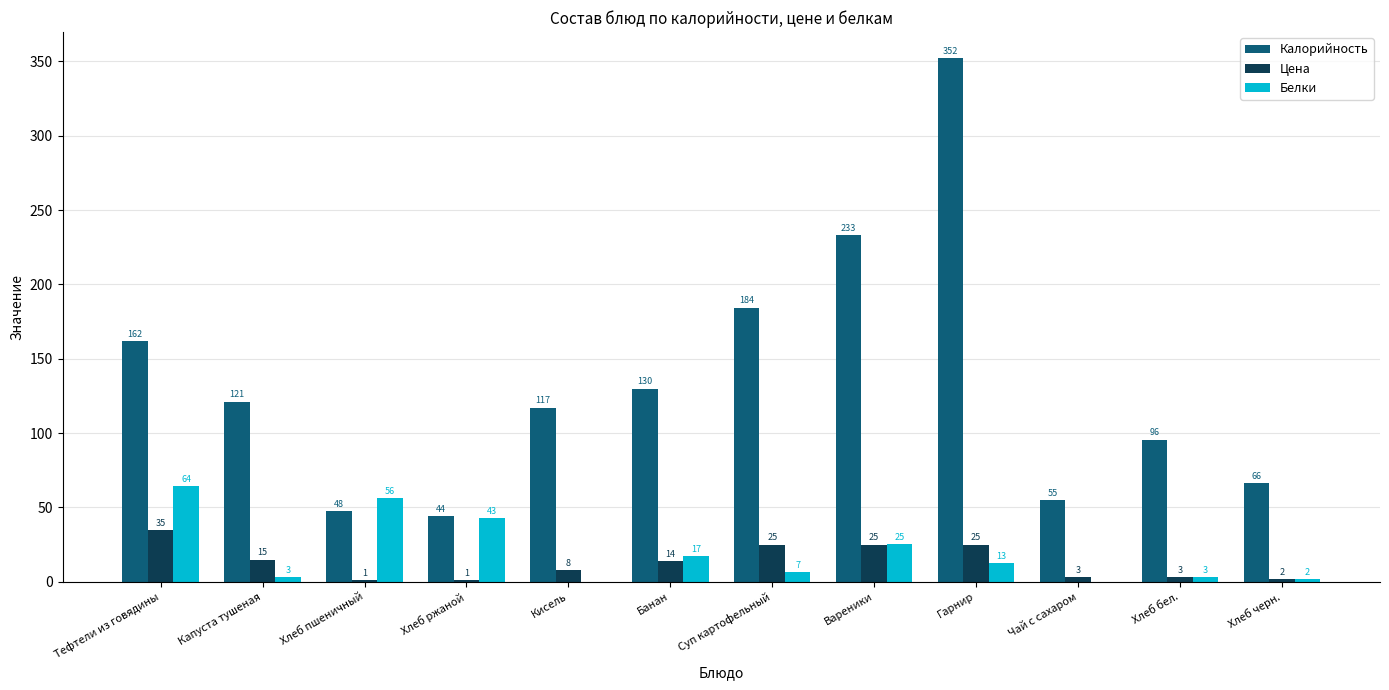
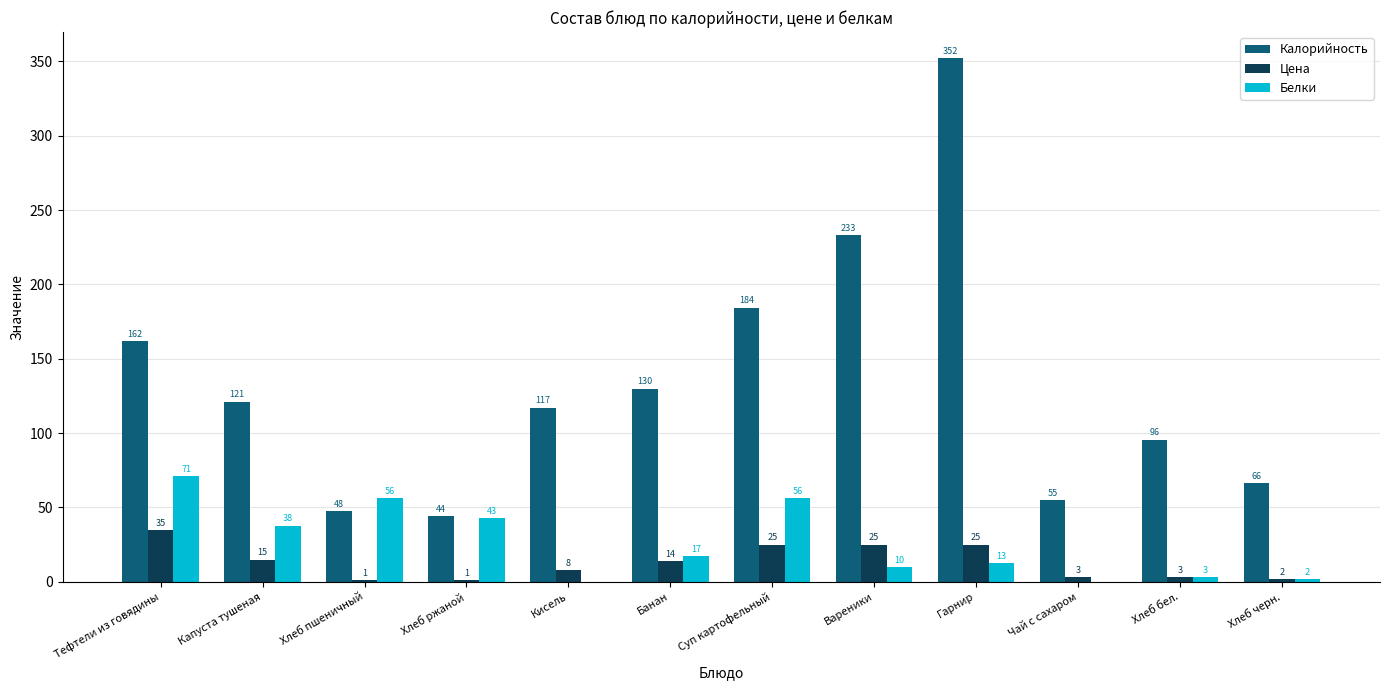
Белки, Тефтели из говядины: 64 -> 71
Белки, Капуста тушеная: 3 -> 38
Белки, Суп картофельный: 7 -> 56
Белки, Вареники: 25 -> 10
